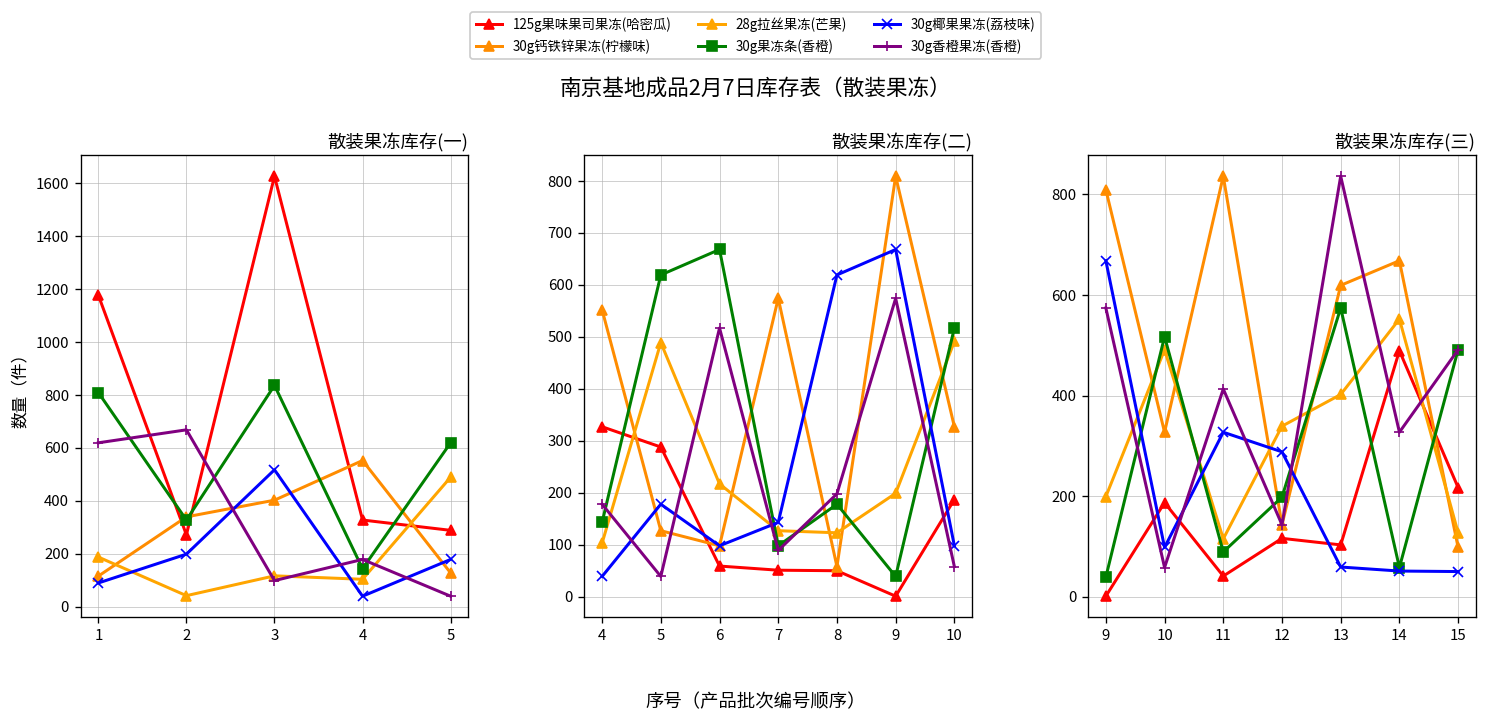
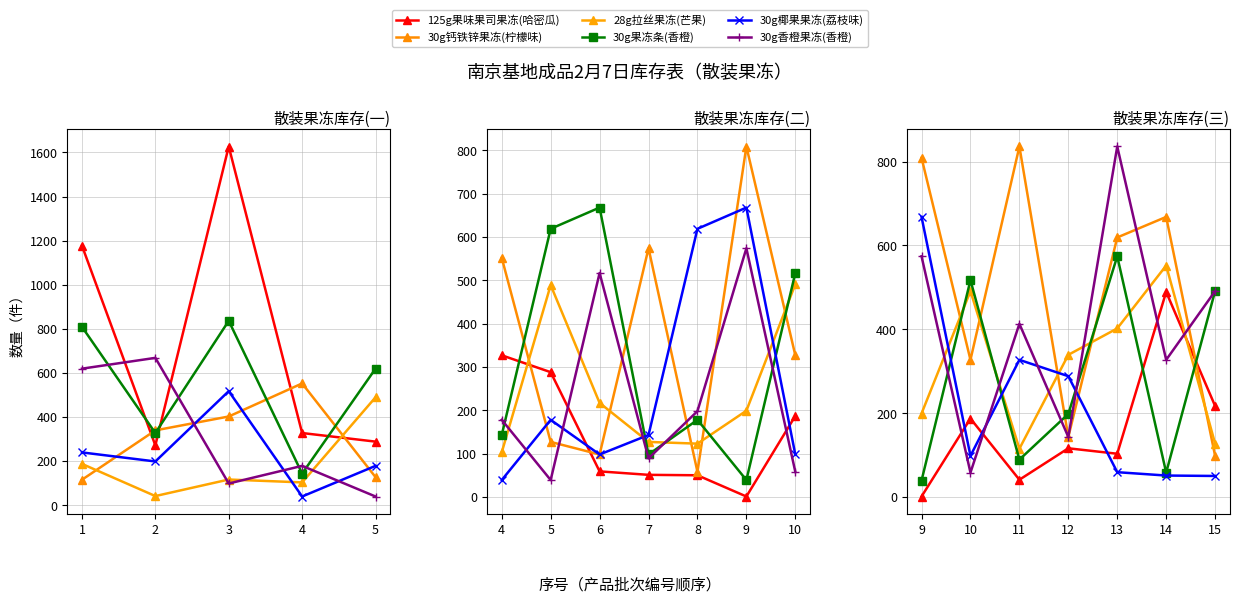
散装果冻库存(一), 30g椰果果冻(荔枝味), 1: 90 -> 240
